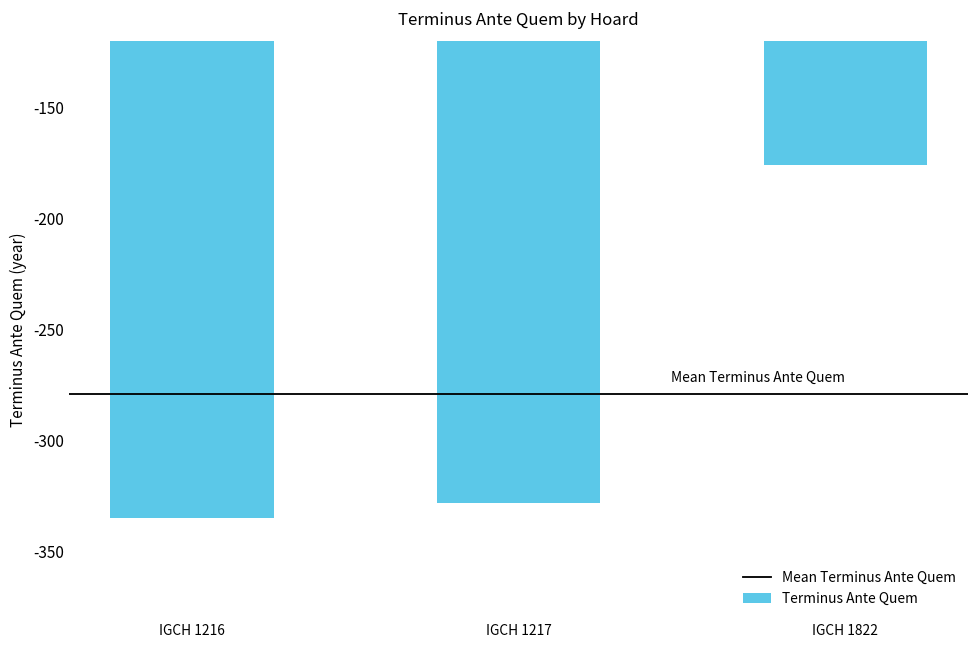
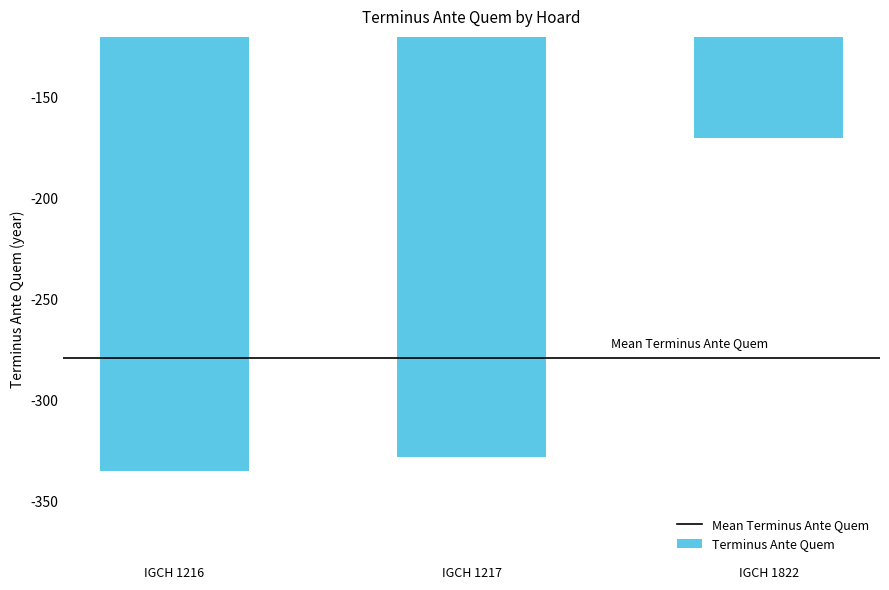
IGCH 1822: -176 -> -170
